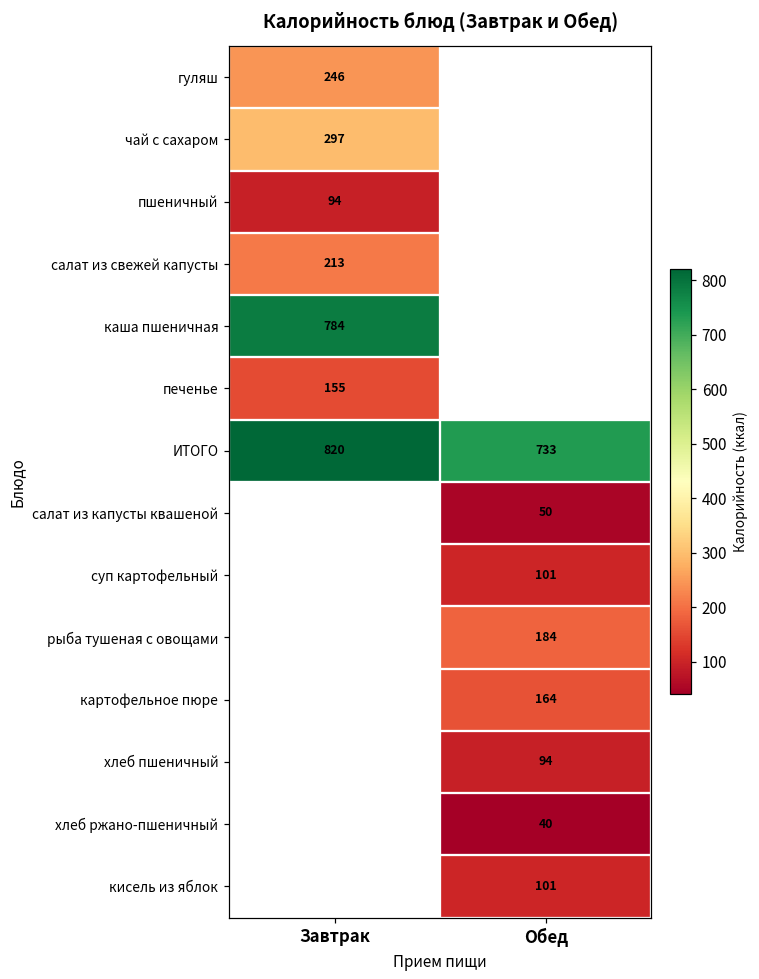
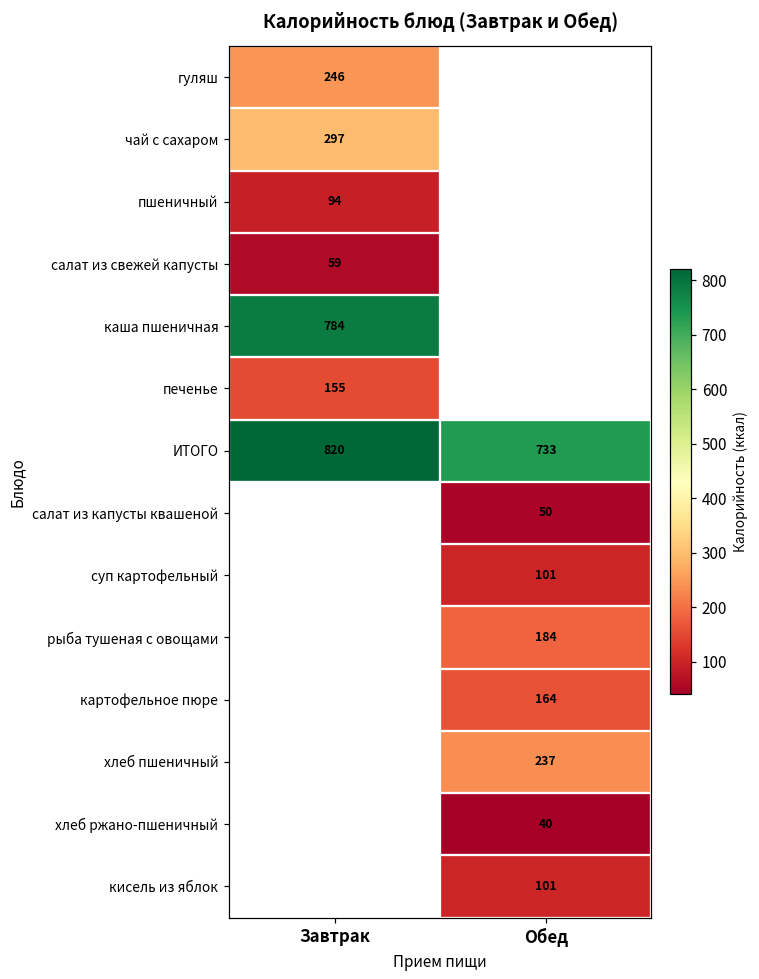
салат из свежей капусты, Завтрак: 213 -> 59
хлеб пшеничный, Обед: 94 -> 237
